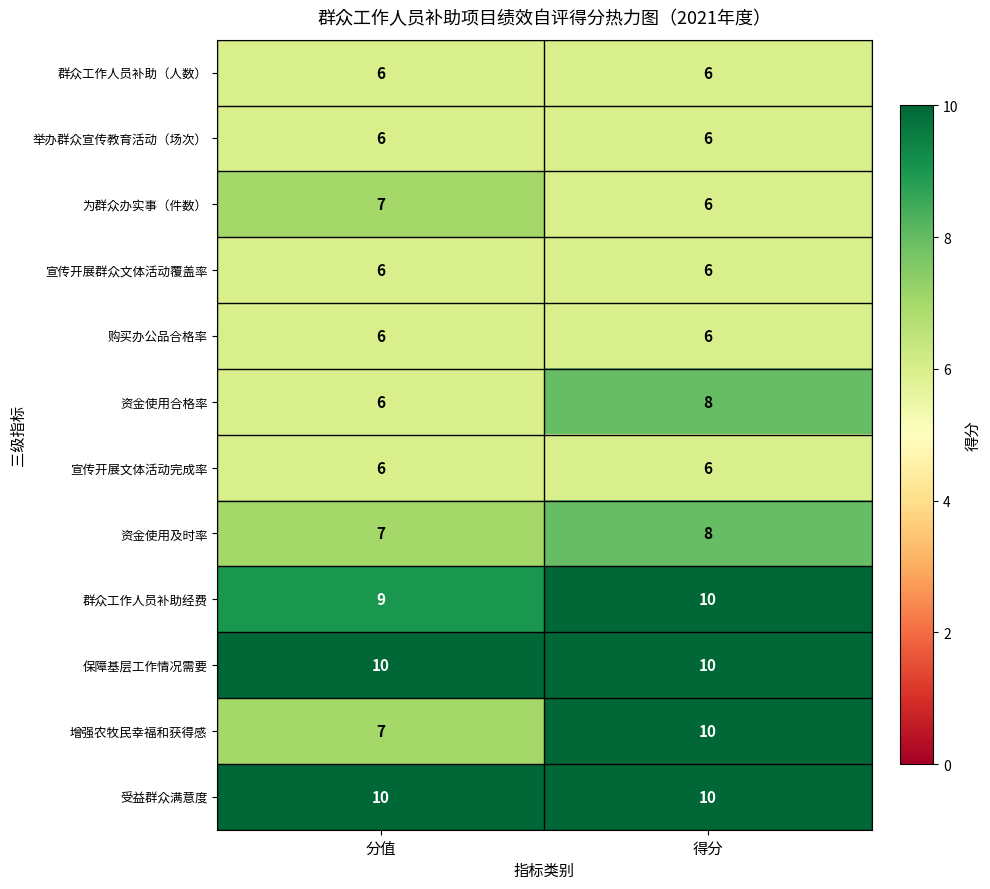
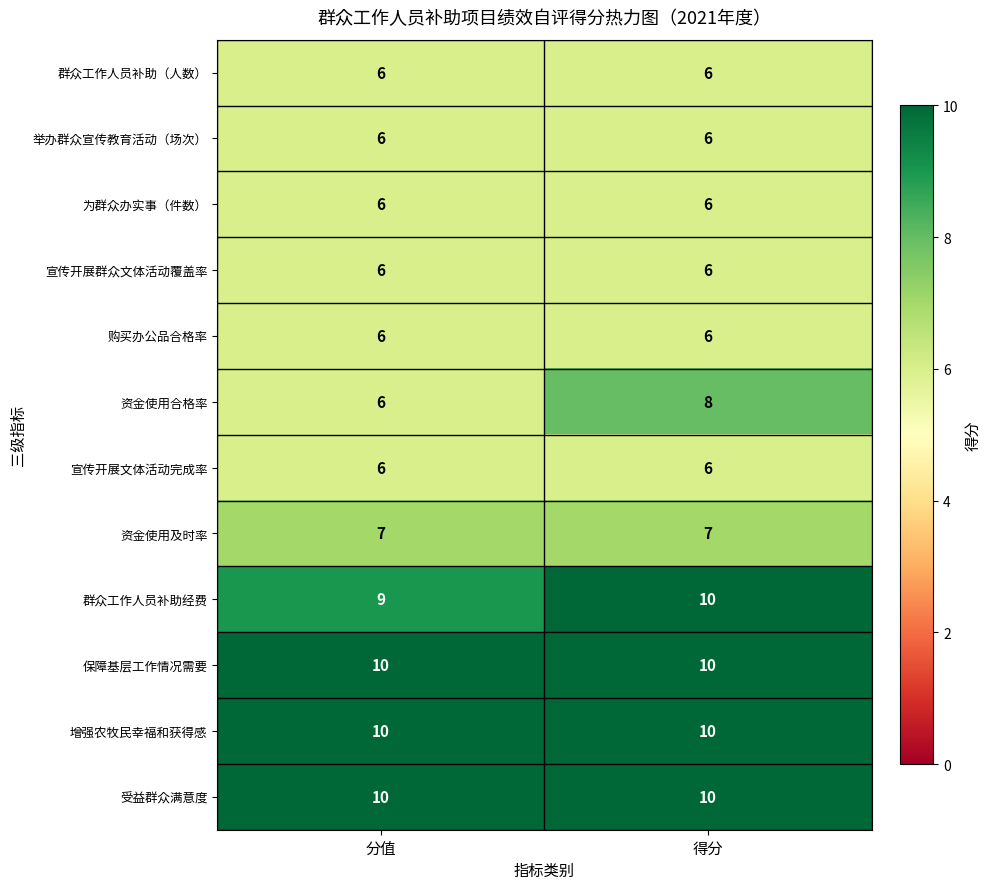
为群众办实事（件数）, 分值: 7 -> 6
资金使用及时率, 得分: 8 -> 7
增强农牧民幸福和获得感, 分值: 7 -> 10
